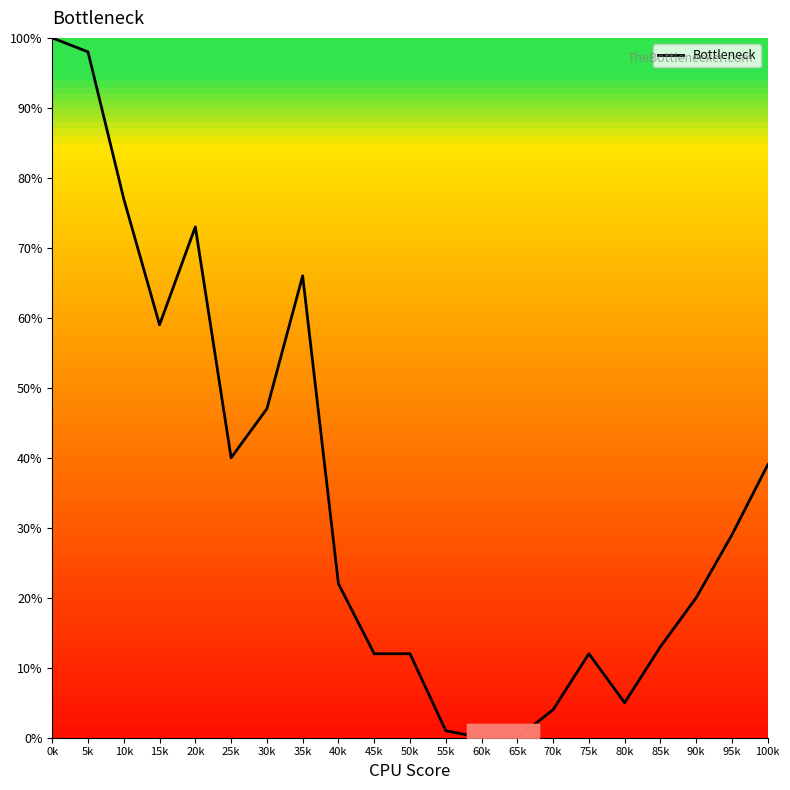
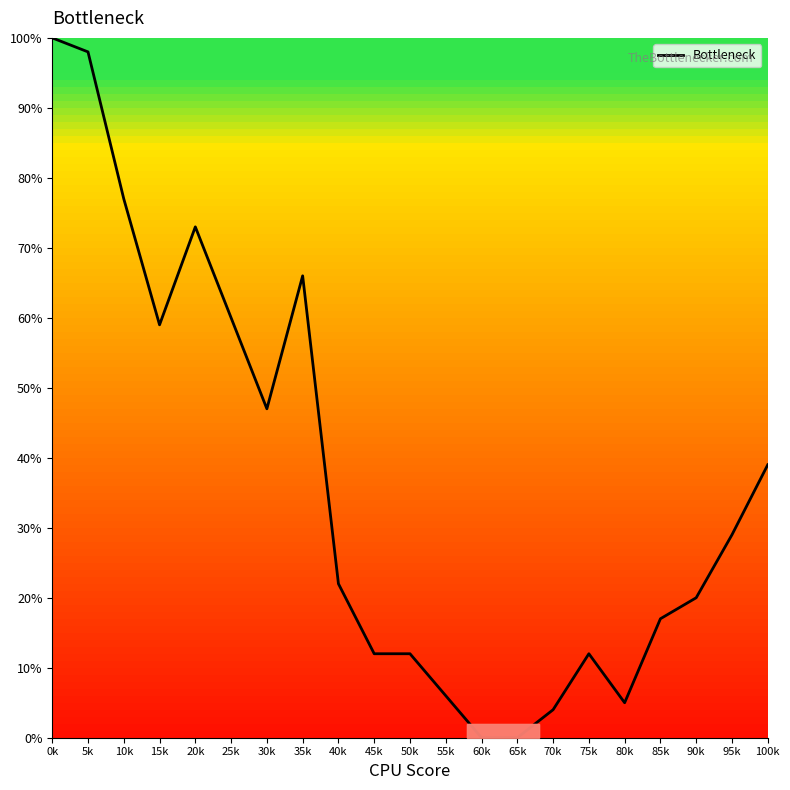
25k: 40% -> 60%
55k: 1% -> 6%
85k: 13% -> 17%
